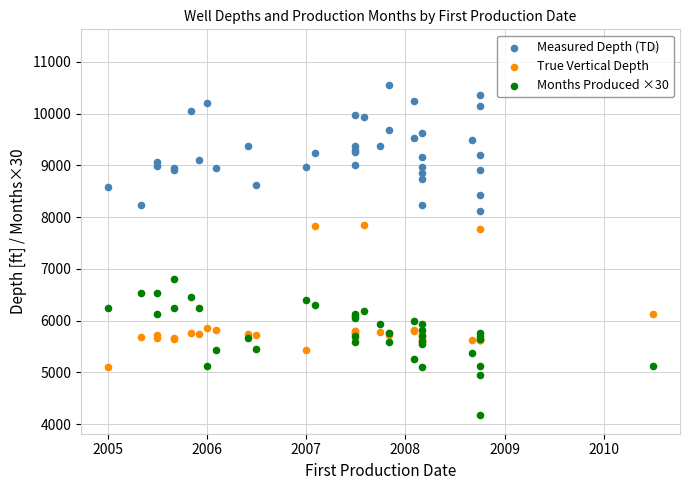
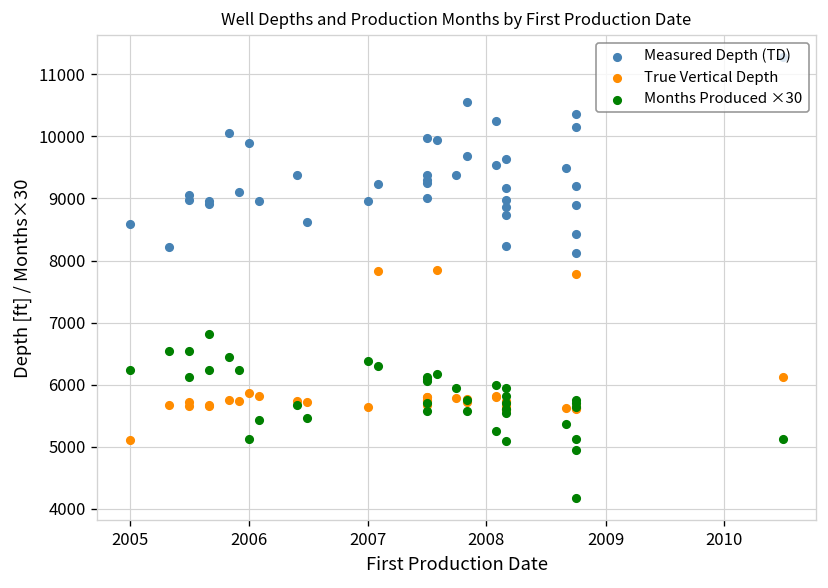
Measured Depth (TD), 2006: 10200 -> 9900
True Vertical Depth, 2007: 5400 -> 5600
